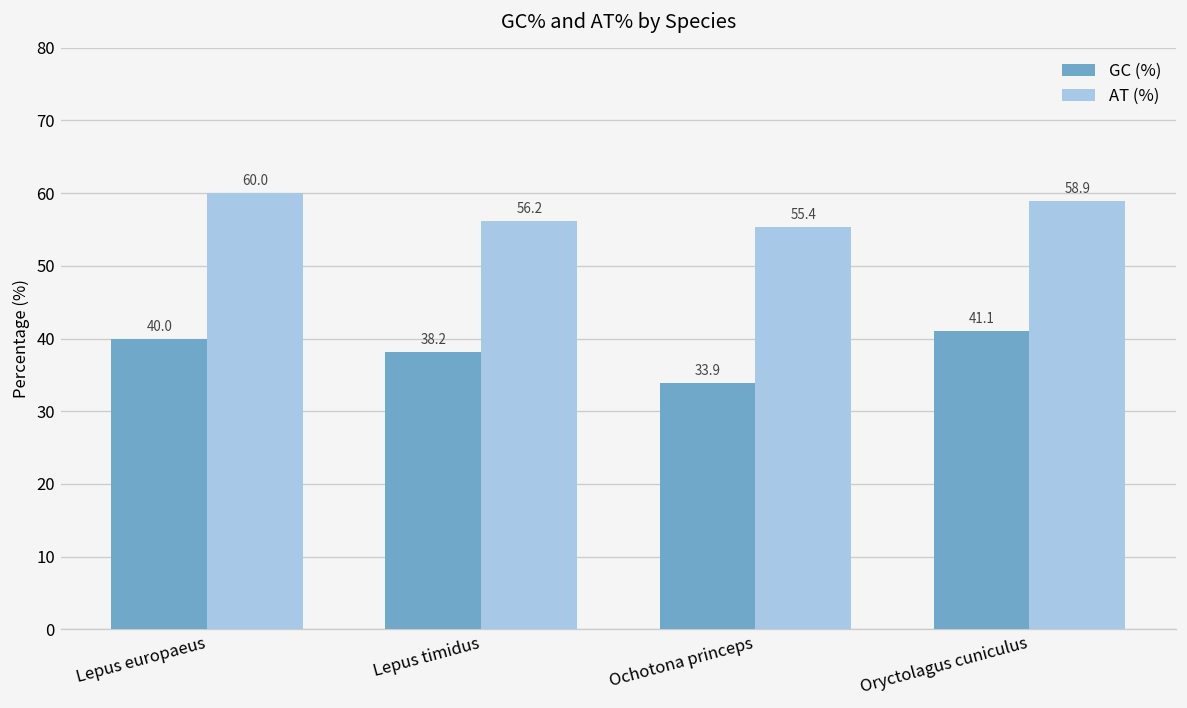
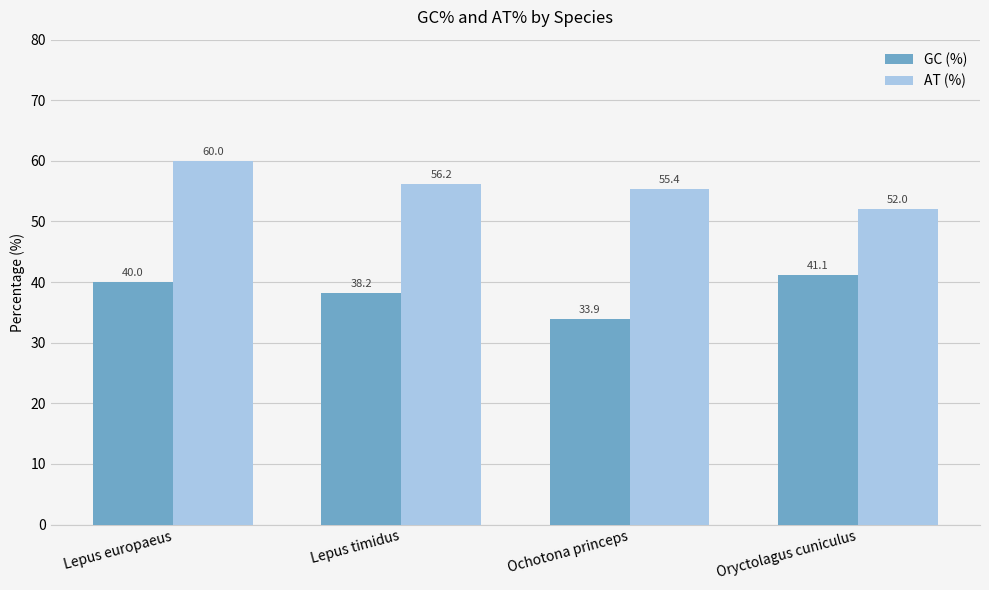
AT (%), Oryctolagus cuniculus: 58.9 -> 52.0
